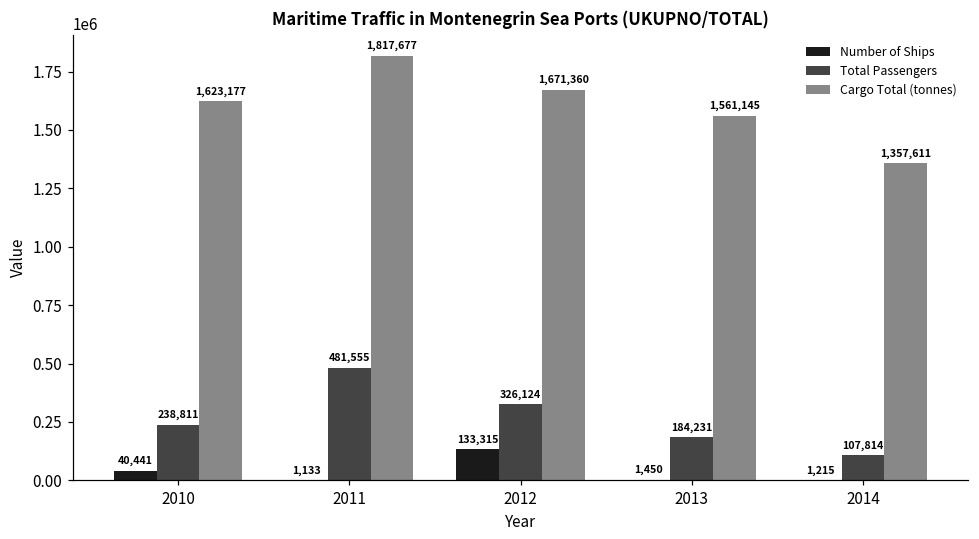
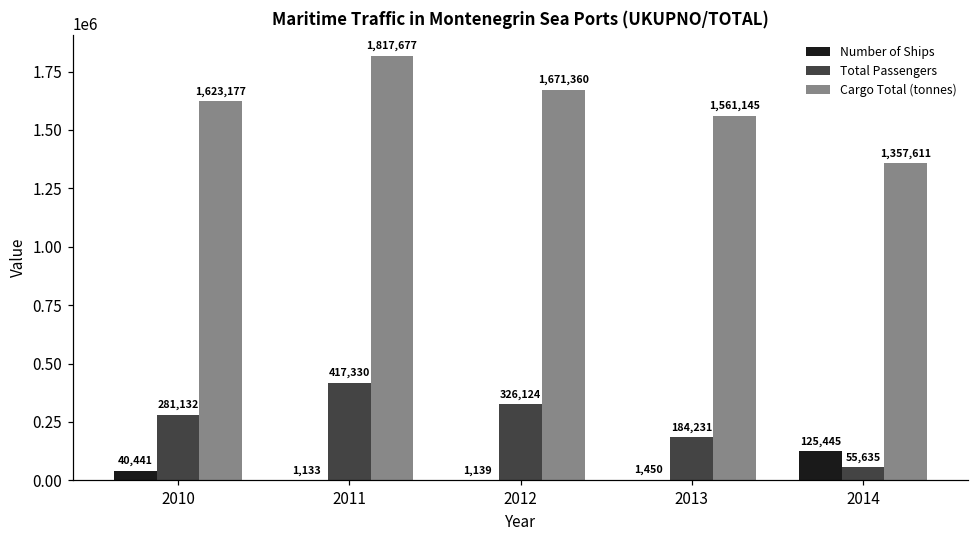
Total Passengers, 2010: 238,811 -> 281,132
Total Passengers, 2011: 481,555 -> 417,330
Number of Ships, 2012: 133,315 -> 1,139
Number of Ships, 2014: 1,215 -> 125,445
Total Passengers, 2014: 107,814 -> 55,635
